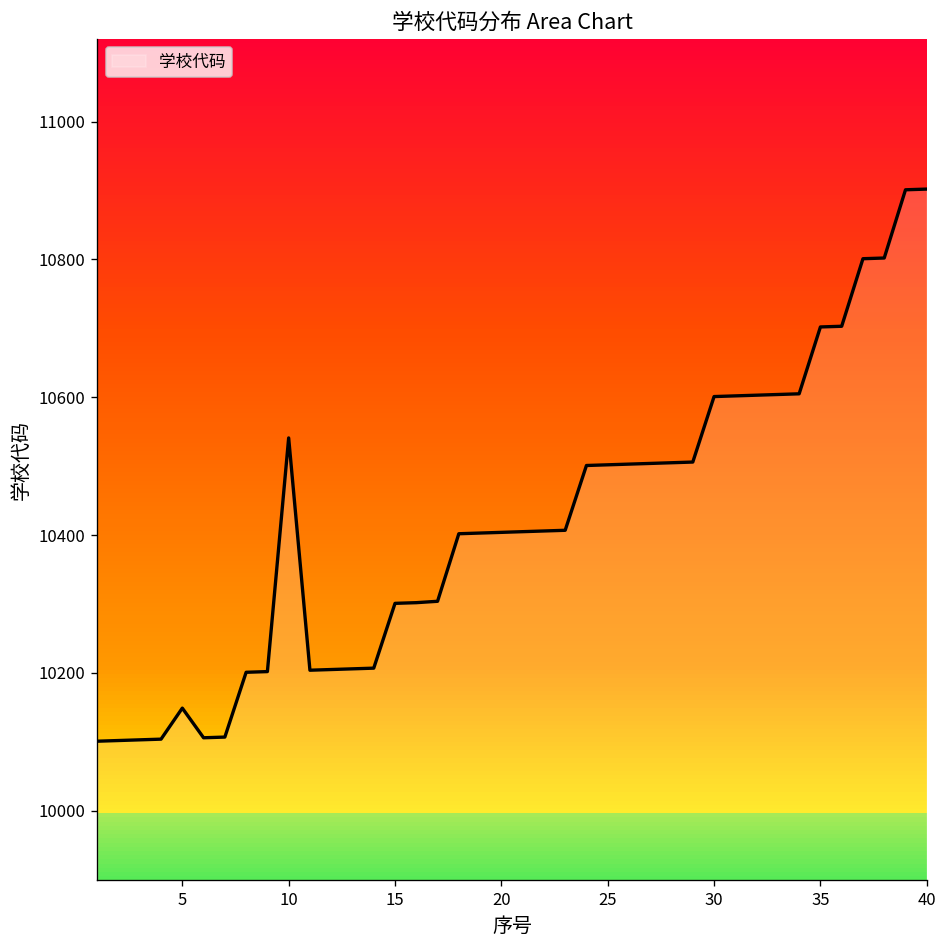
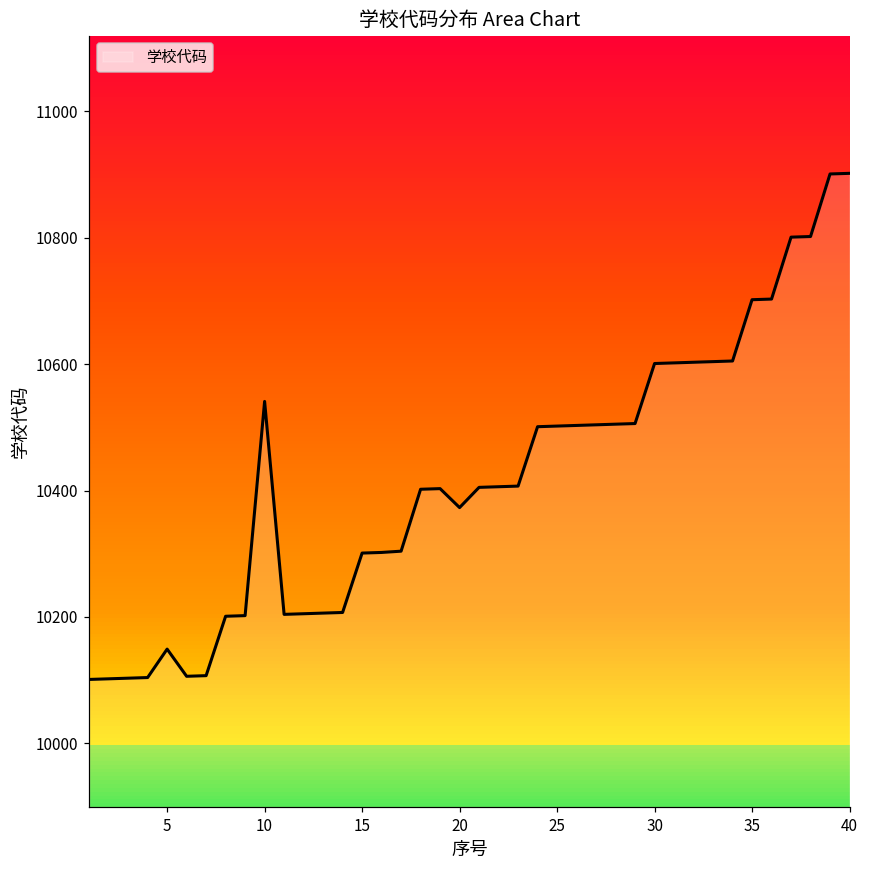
学校代码, 20: 10400 -> 10370
